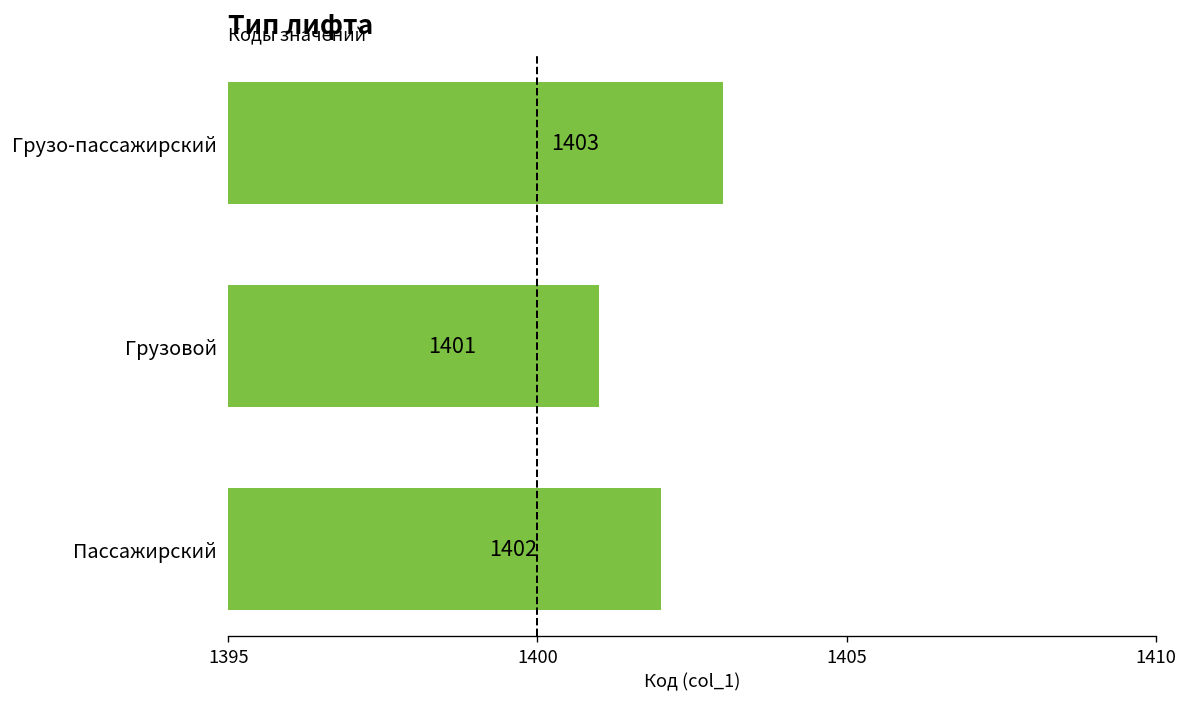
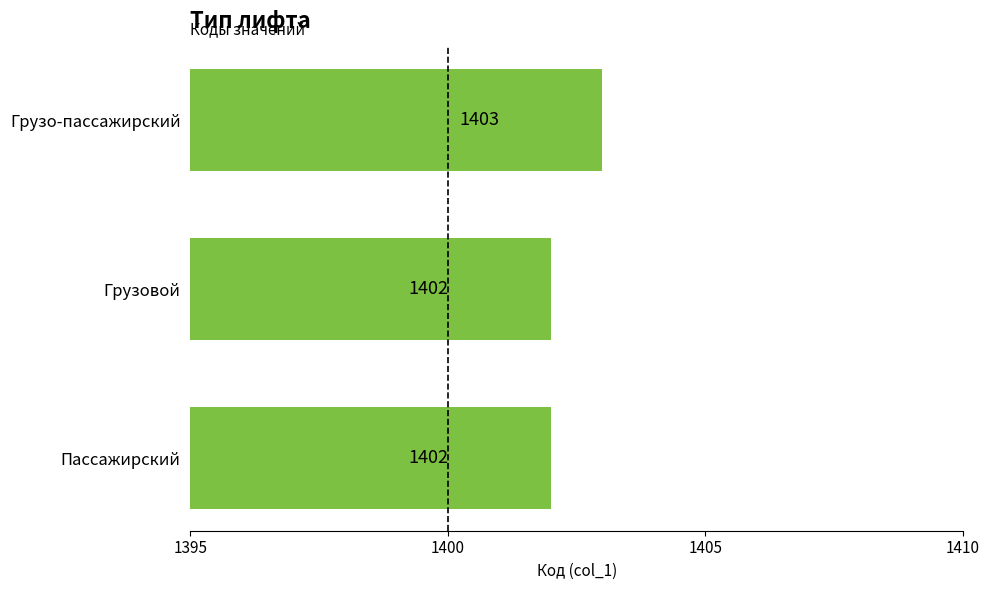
Грузовой: 1401 -> 1402
